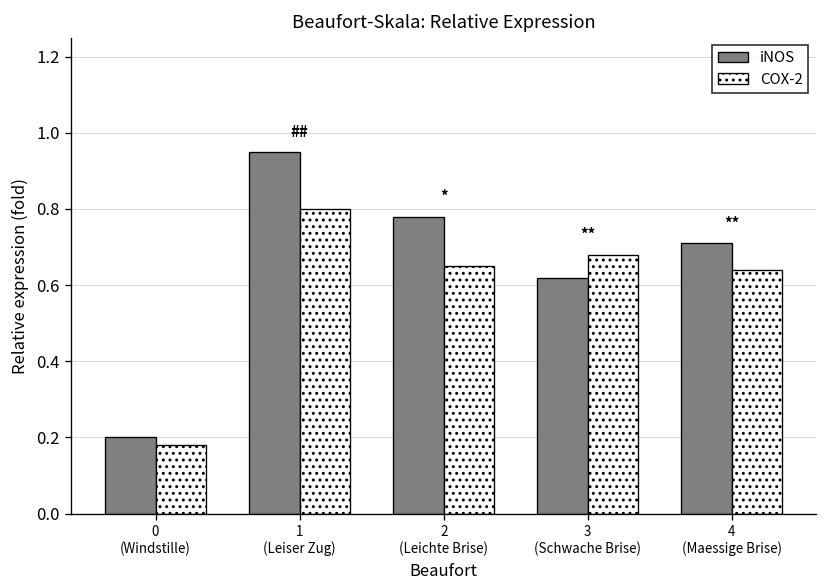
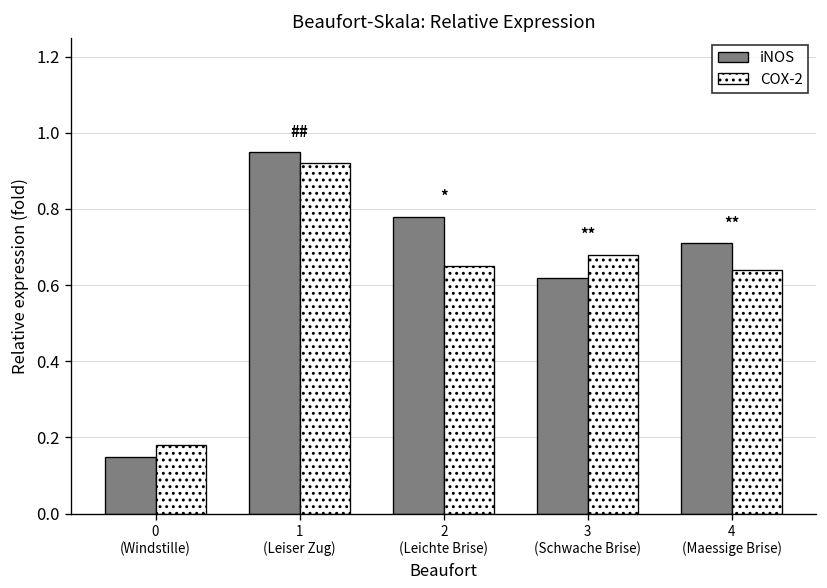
iNOS, 0 (Windstille): 0.20 -> 0.15
COX-2, 1 (Leiser Zug): 0.80 -> 0.92
